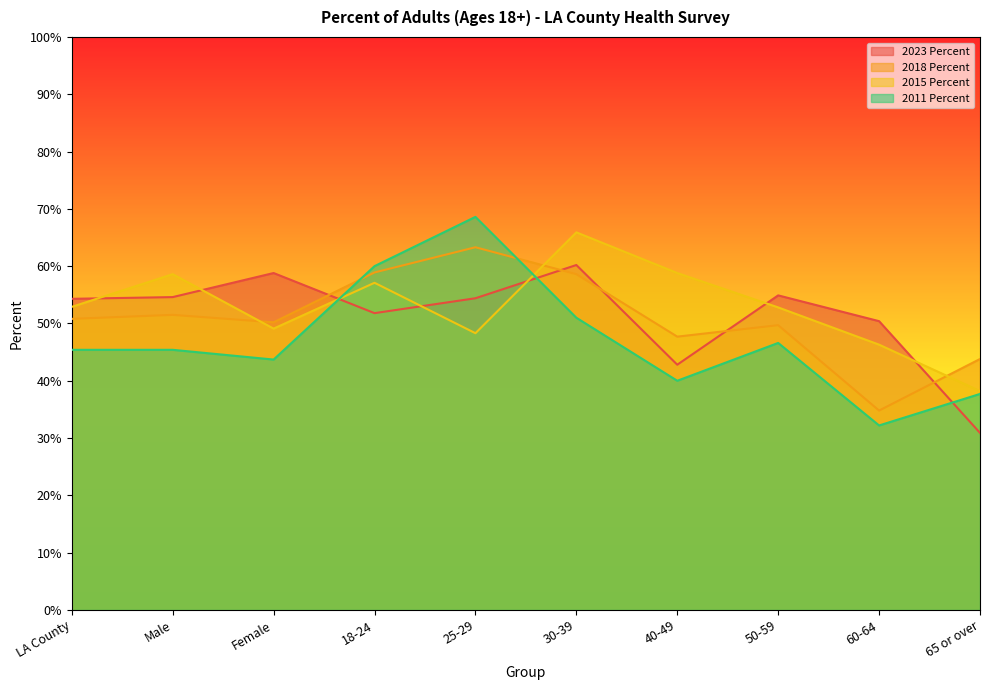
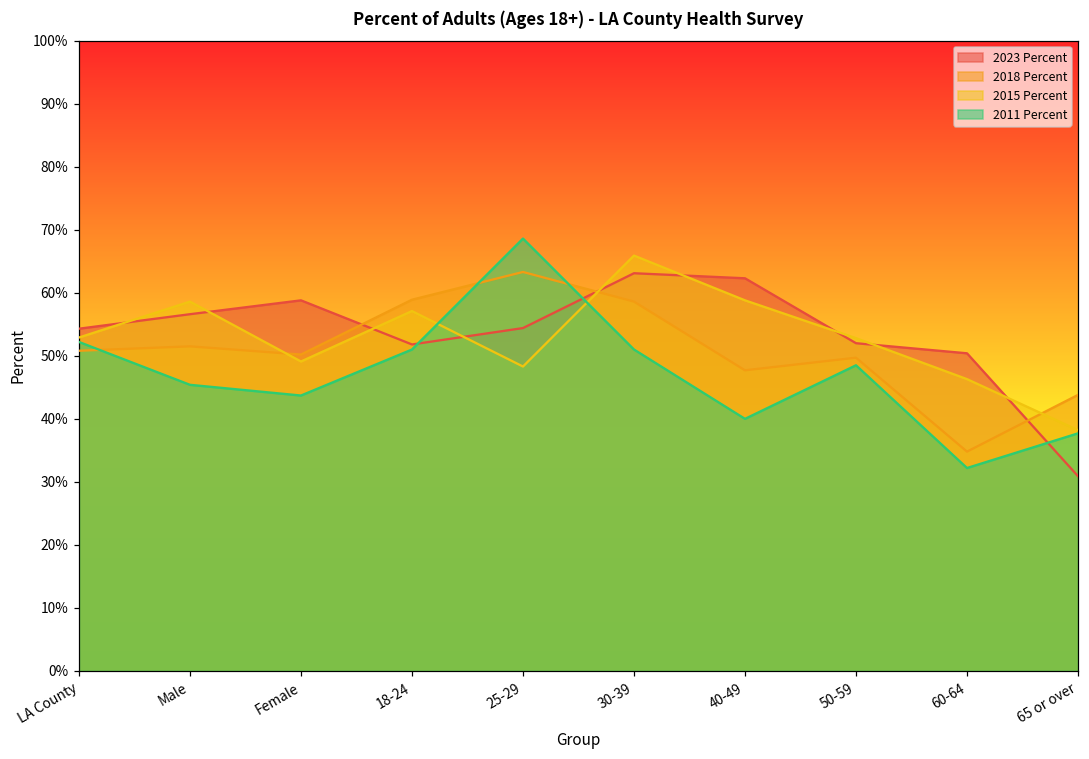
2011 Percent, LA County: 45% -> 52%
2023 Percent, Male: 55% -> 57%
2011 Percent, 18-24: 60% -> 51%
2023 Percent, 30-39: 60% -> 63%
2023 Percent, 40-49: 43% -> 62%
2023 Percent, 50-59: 55% -> 52%
2011 Percent, 50-59: 47% -> 49%
